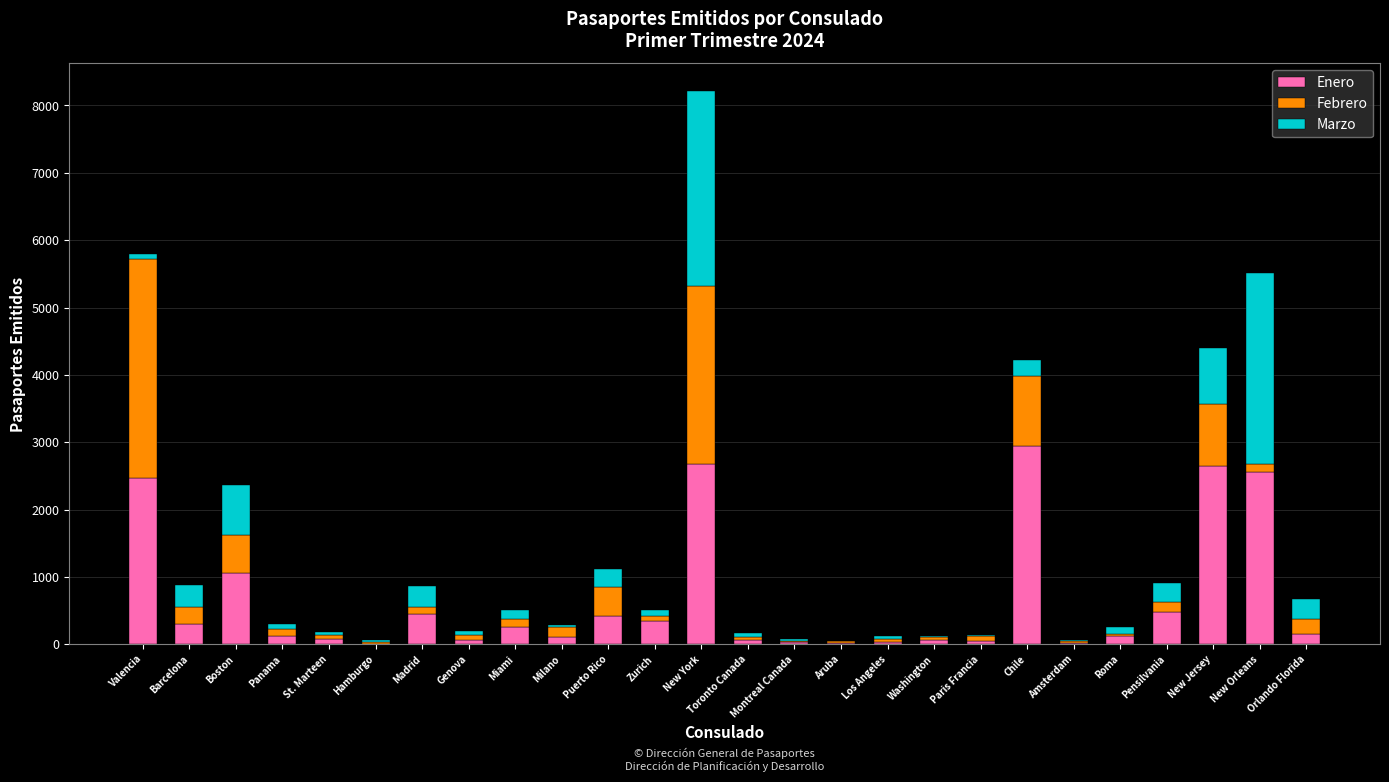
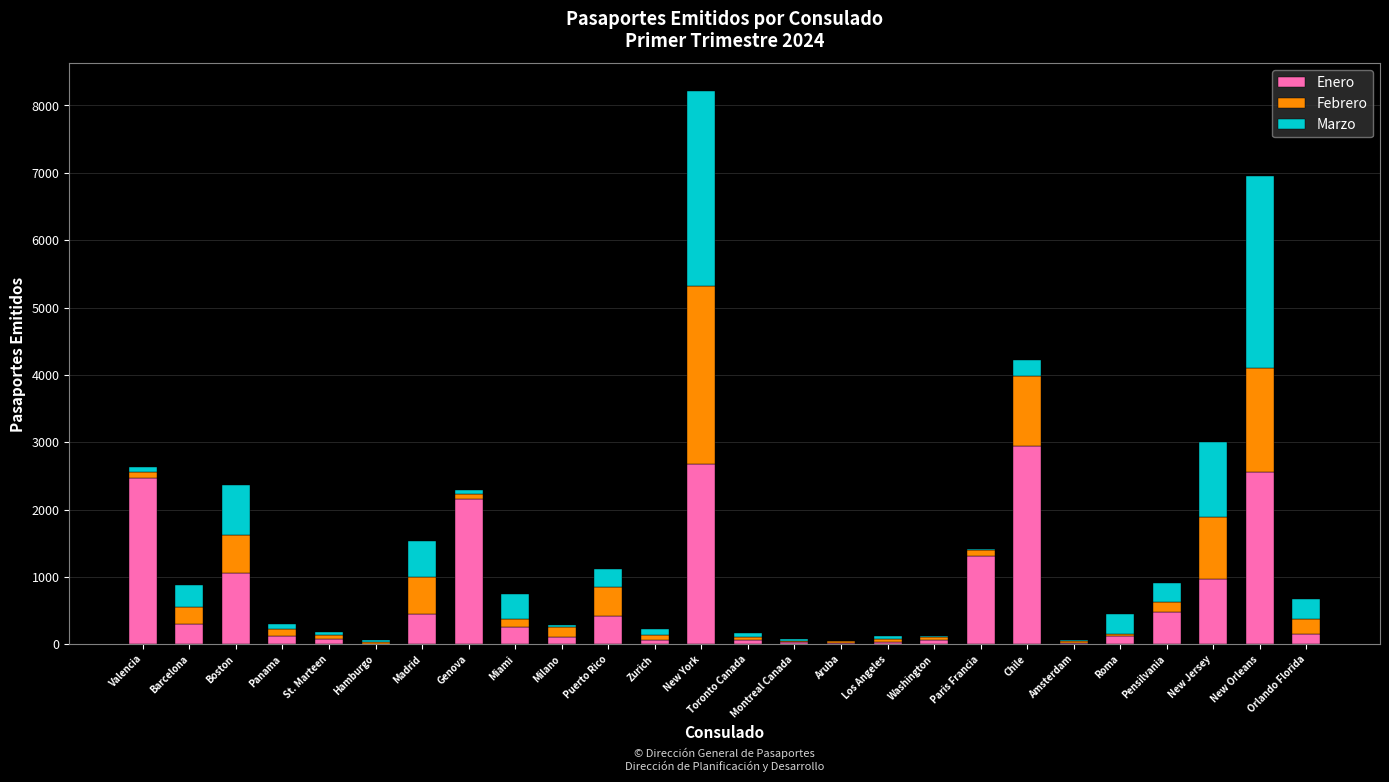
Febrero, Valencia: 3200 -> 100
Febrero, Madrid: 100 -> 500
Marzo, Madrid: 300 -> 500
Enero, Genova: 100 -> 2200
Marzo, Miami: 100 -> 400
Enero, Zurich: 300 -> 100
Enero, Paris Francia: 0 -> 1300
Marzo, Roma: 100 -> 300
Enero, New Jersey: 2600 -> 1000
Marzo, New Jersey: 800 -> 1100
Febrero, New Orleans: 100 -> 1500
